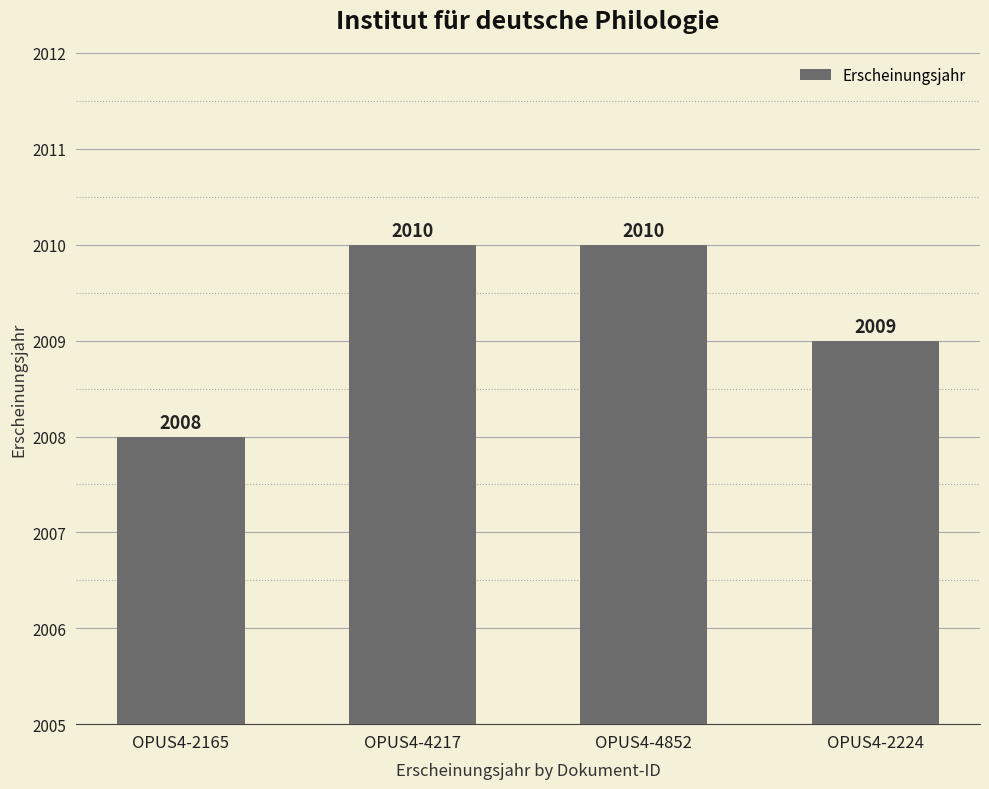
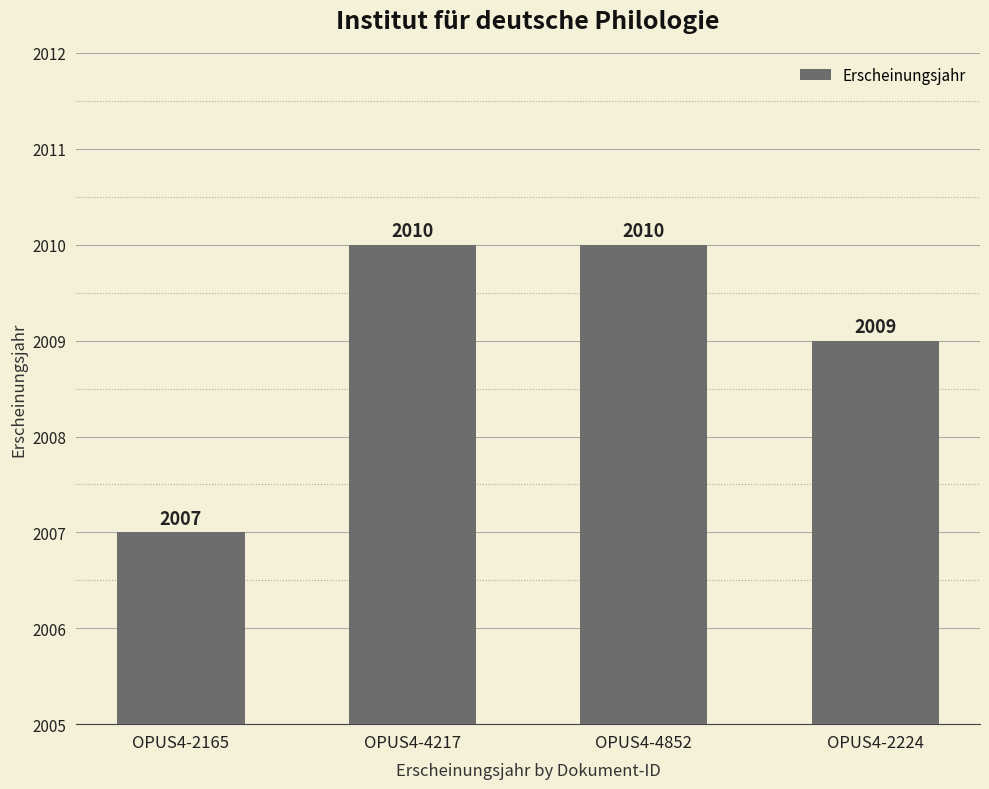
OPUS4-2165: 2008 -> 2007
